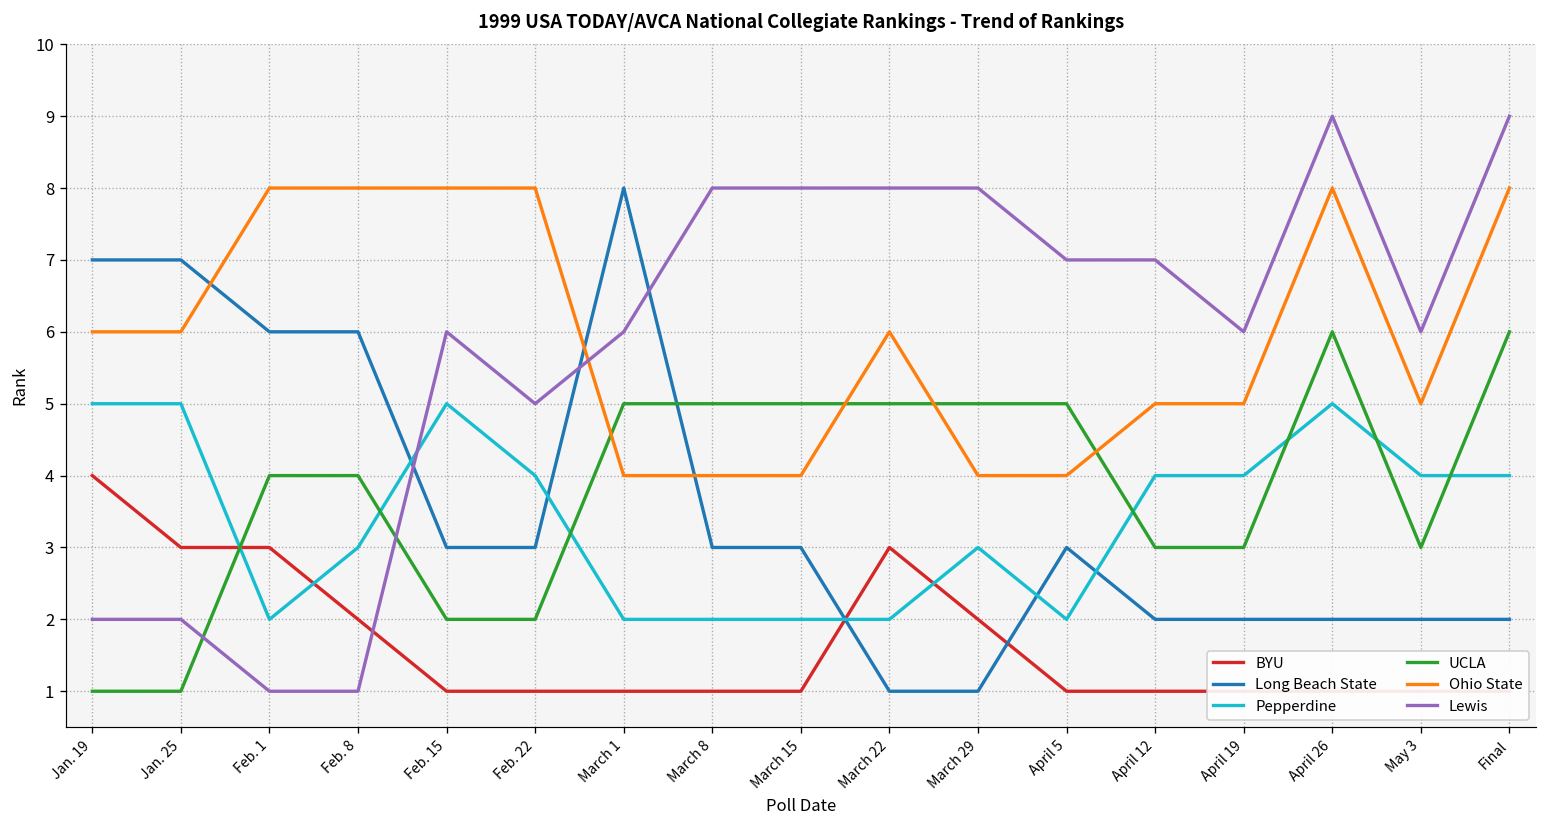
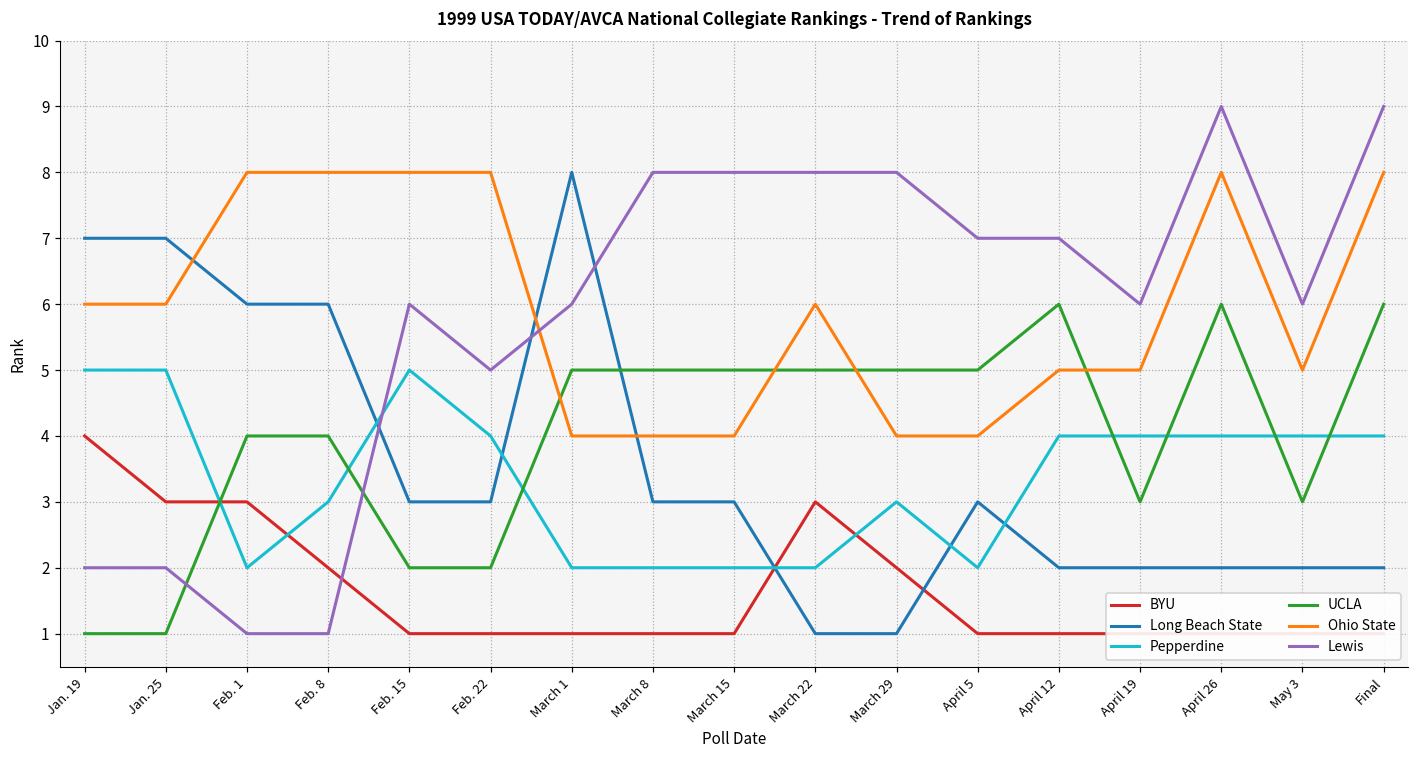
UCLA, April 12: 3 -> 6
Pepperdine, April 26: 5 -> 4
